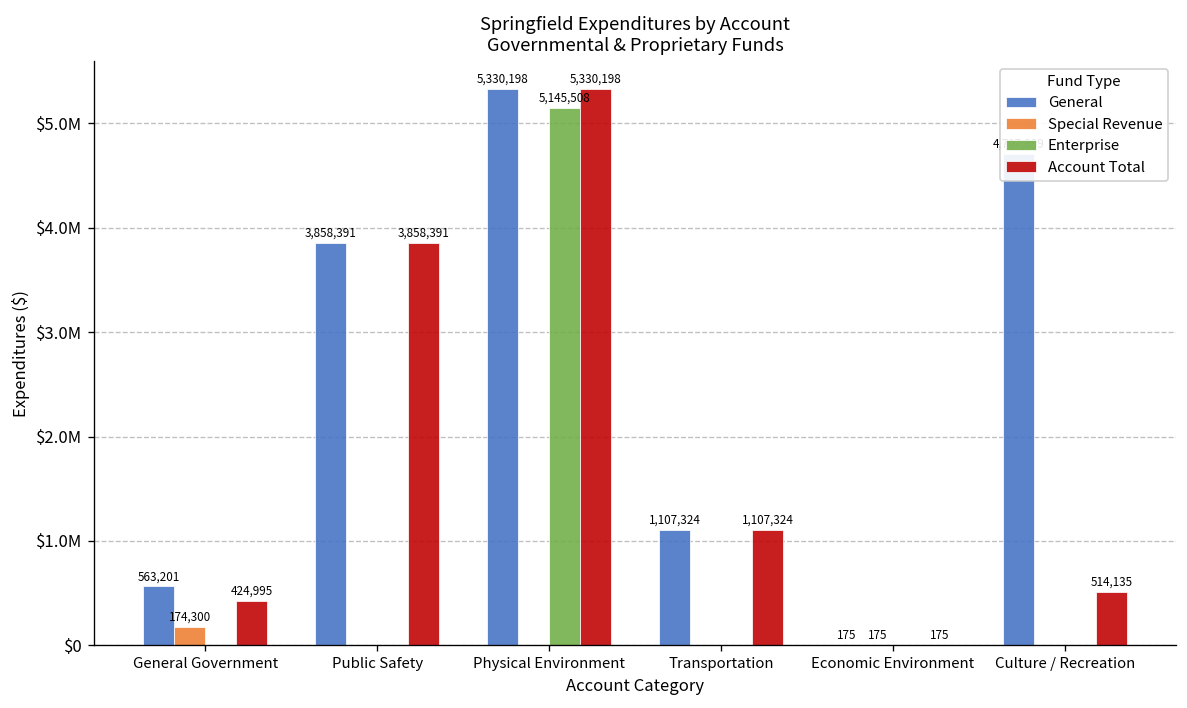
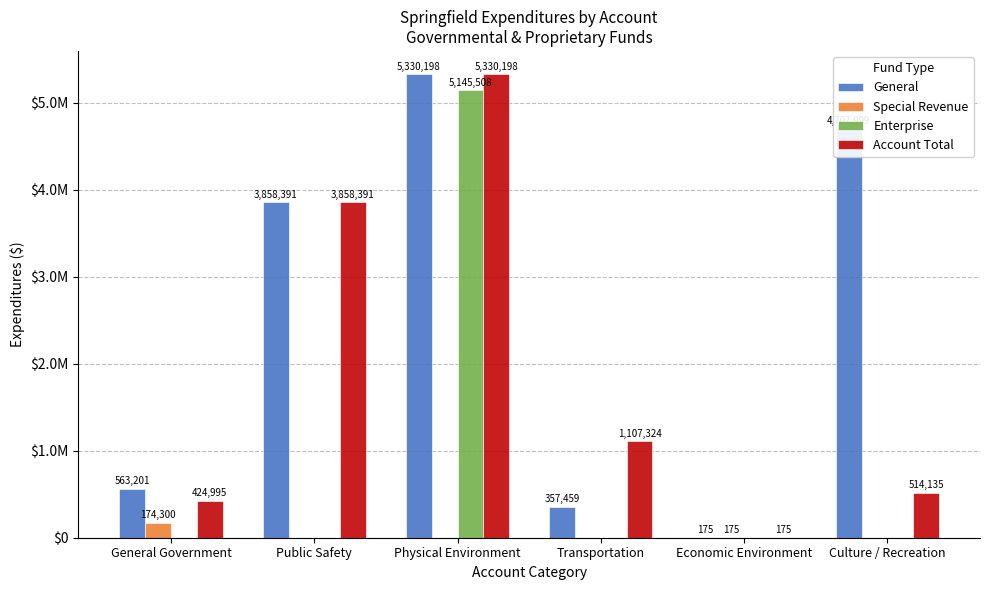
General, Transportation: 1,107,324 -> 357,459
